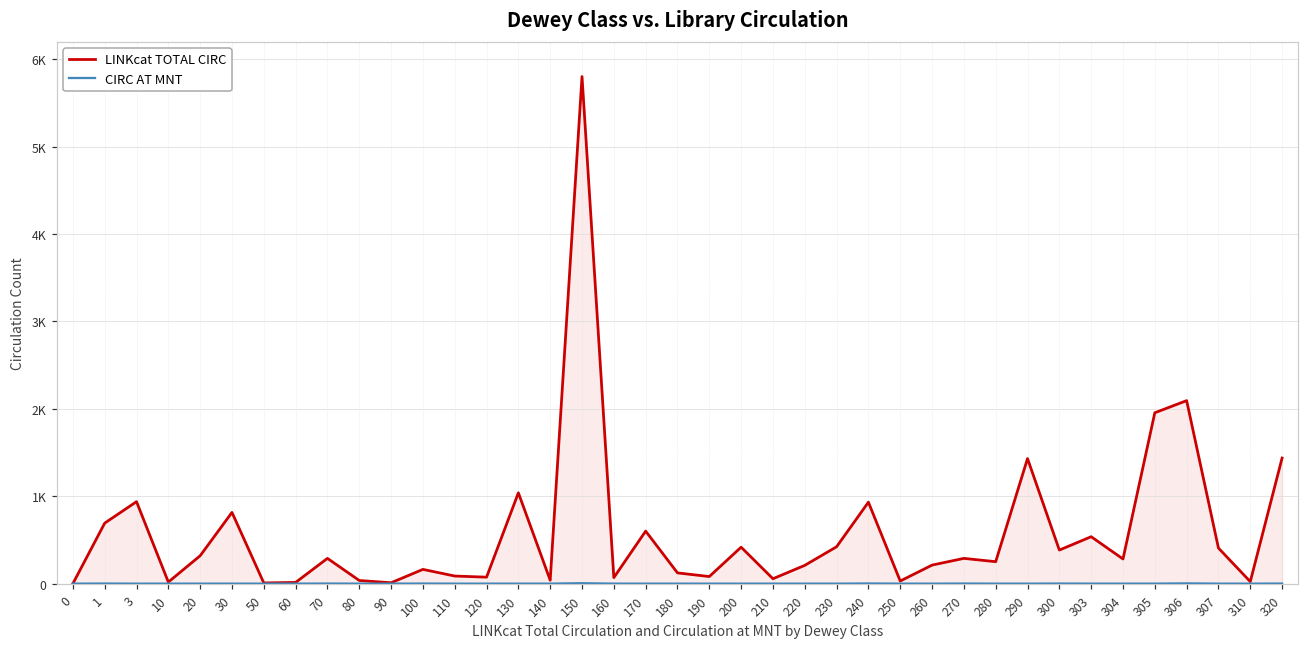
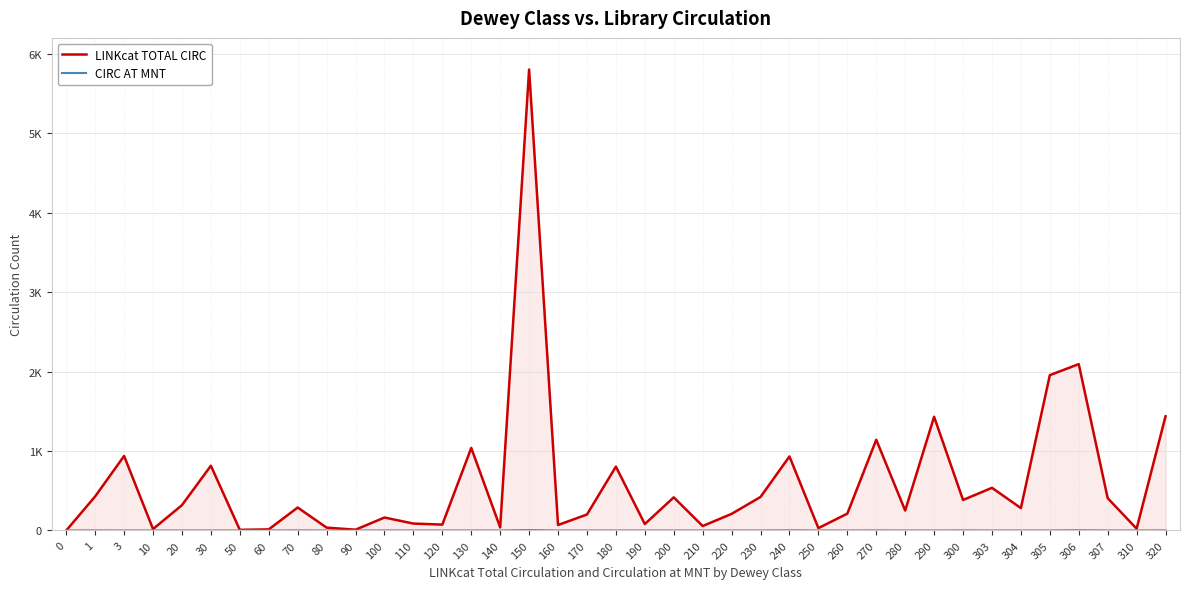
LINKcat TOTAL CIRC, 1: 700 -> 400
LINKcat TOTAL CIRC, 170: 600 -> 200
LINKcat TOTAL CIRC, 180: 100 -> 800
LINKcat TOTAL CIRC, 270: 300 -> 1100
